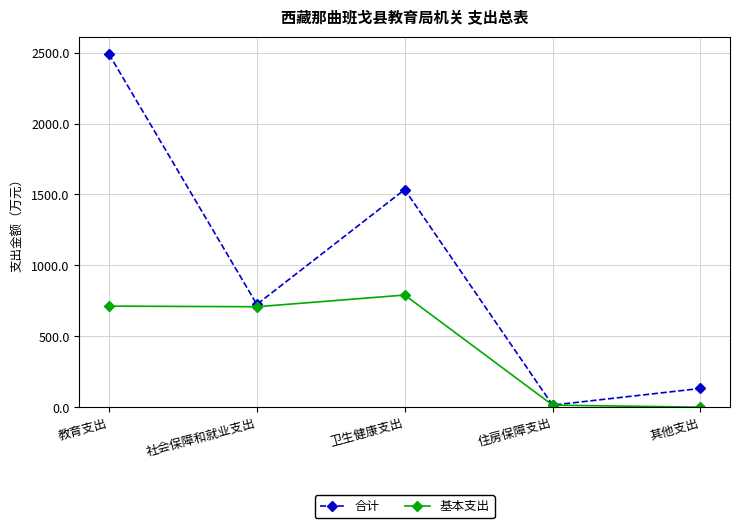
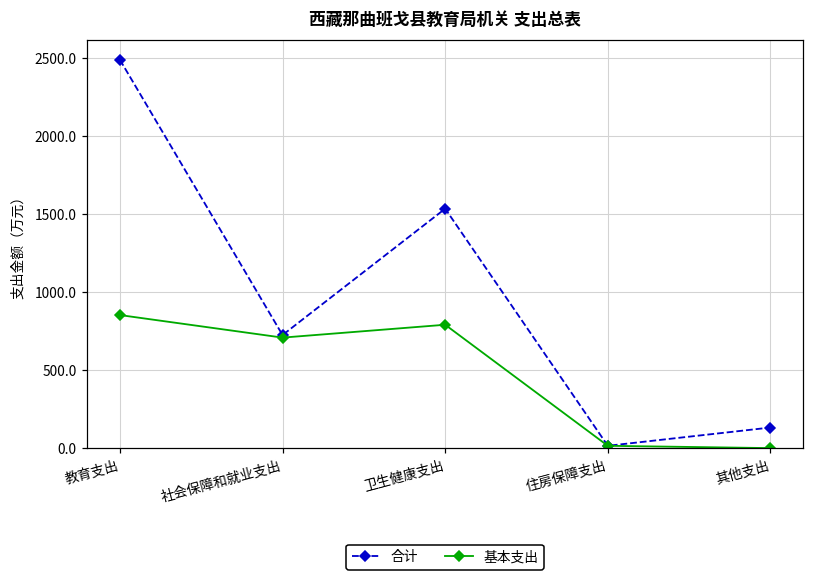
基本支出, 教育支出: 710 -> 850
